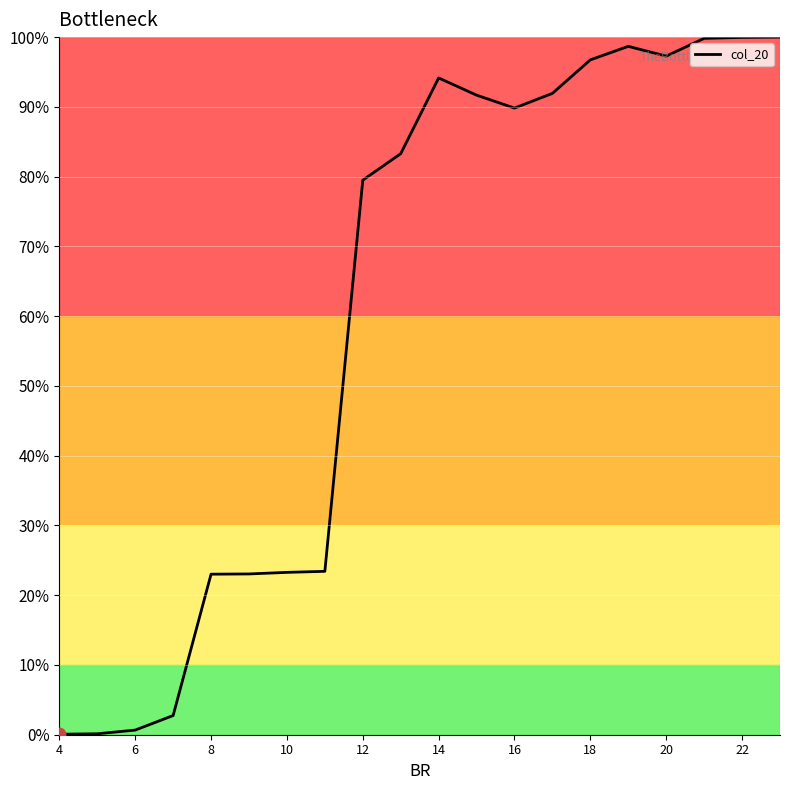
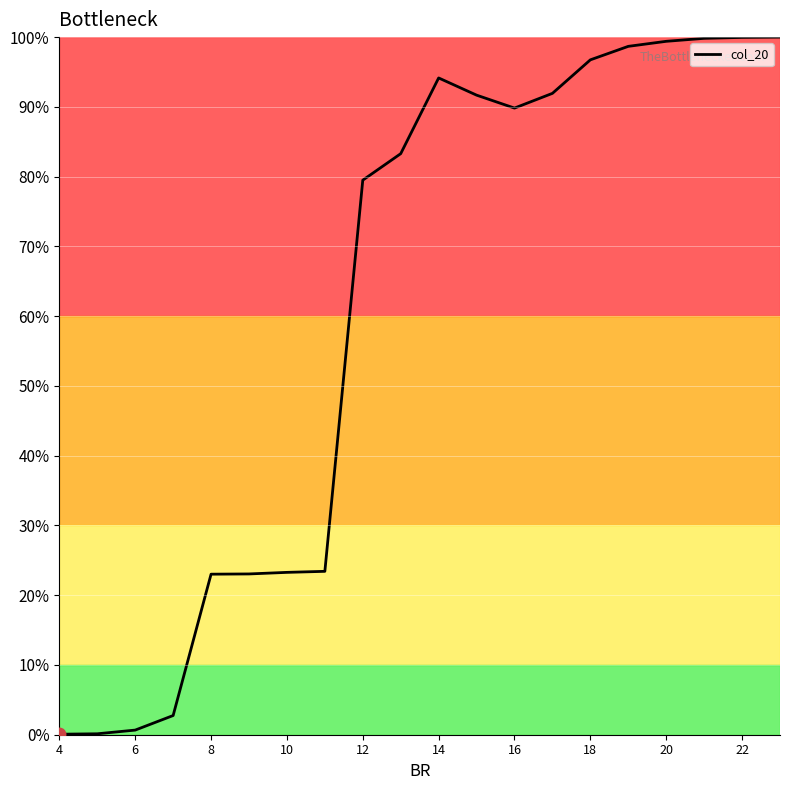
col_20, 20: 97% -> 99%
